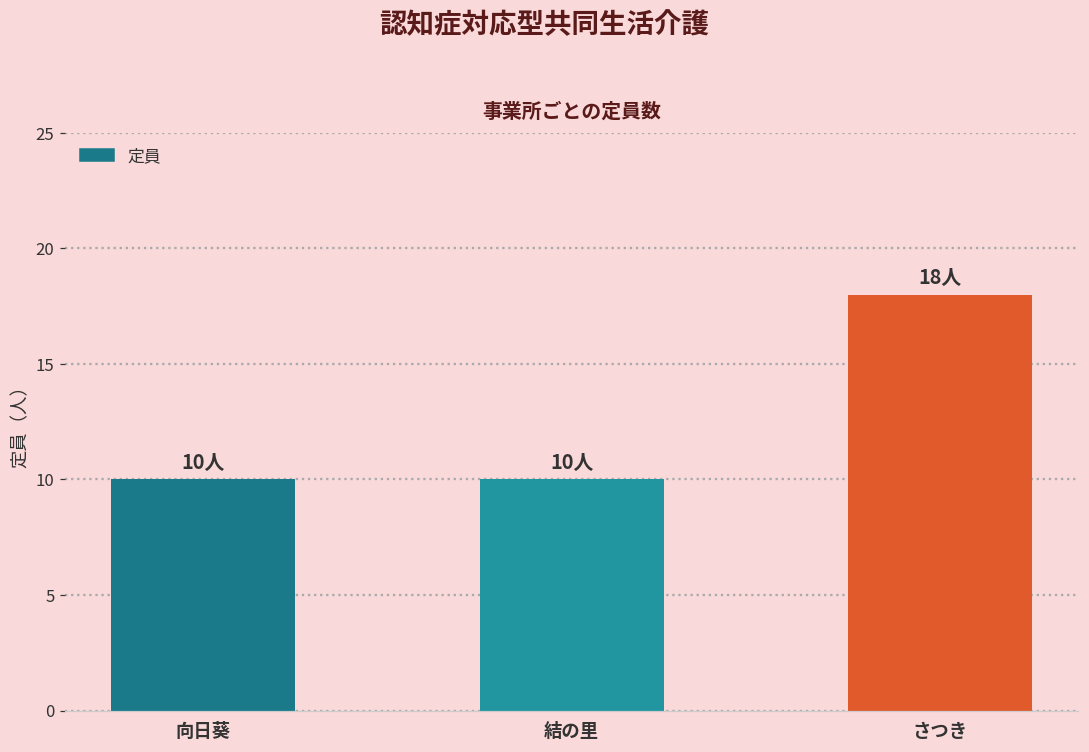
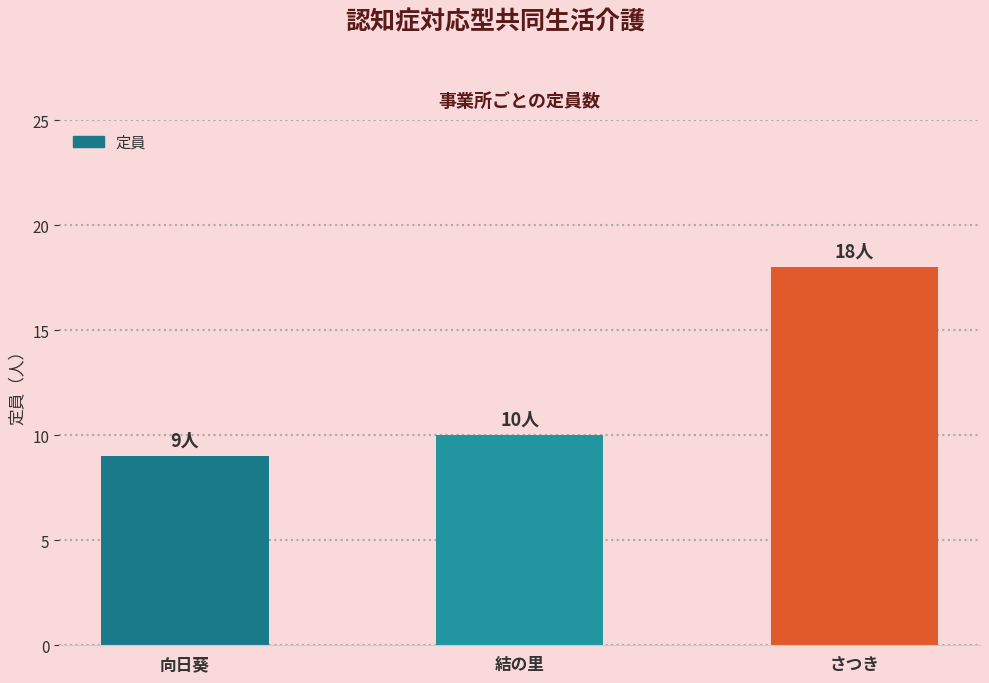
向日葵: 10人 -> 9人
